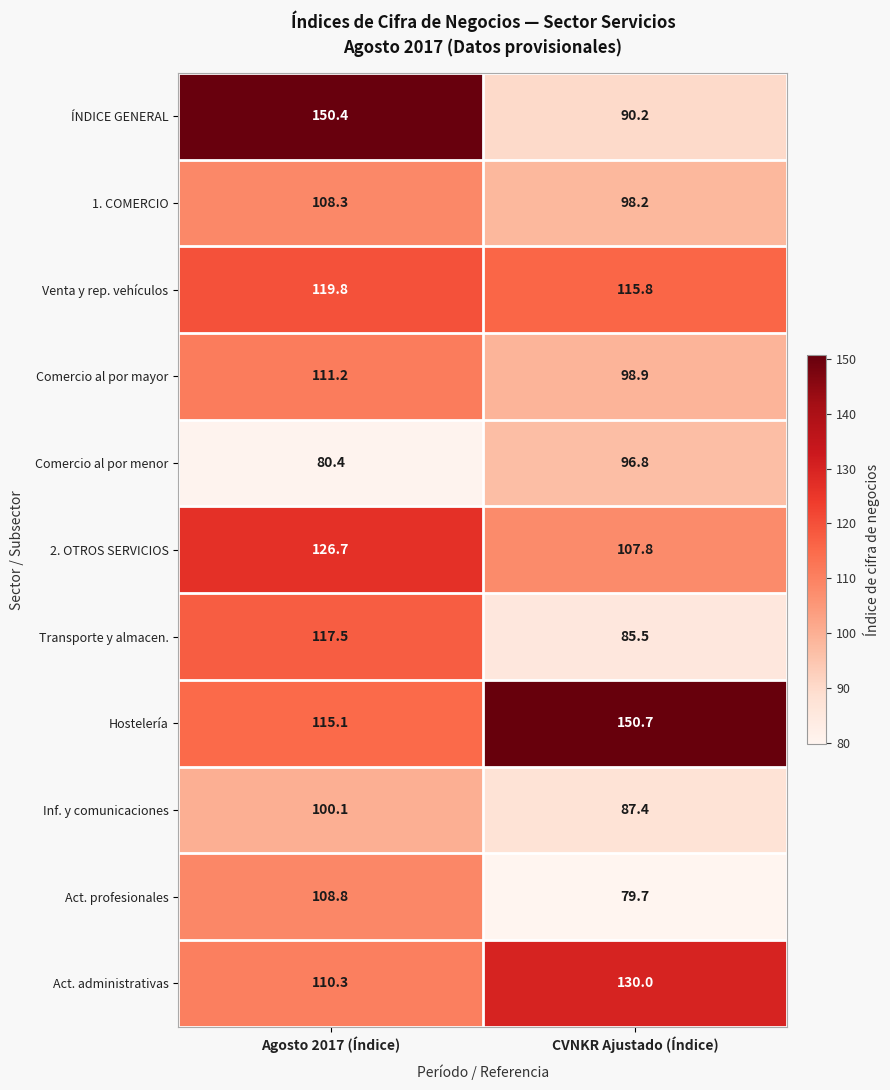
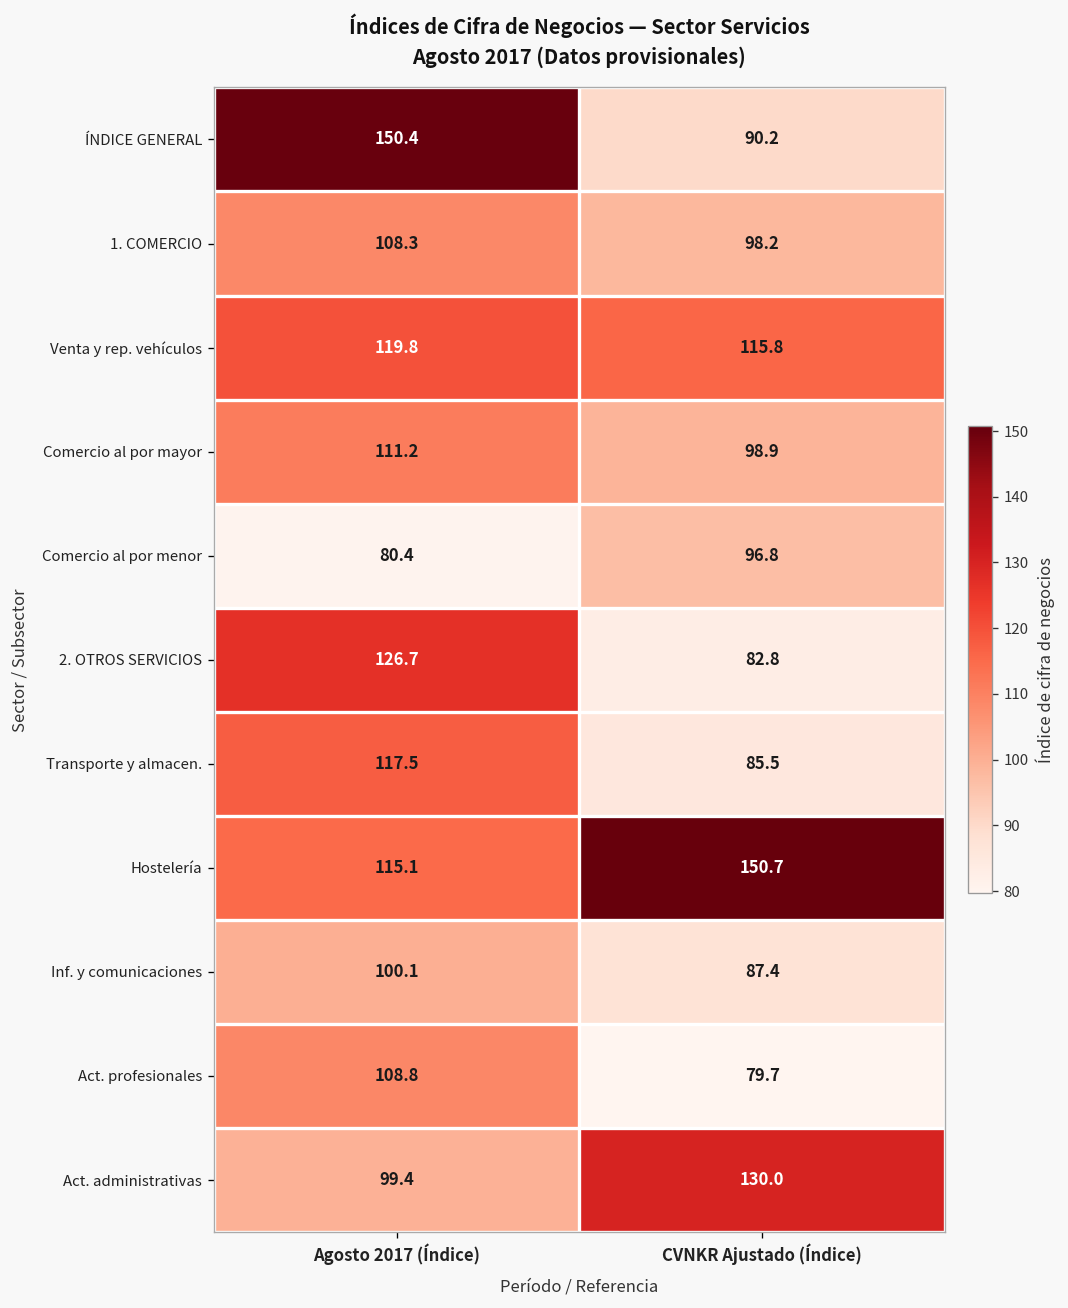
2. OTROS SERVICIOS, CVNKR Ajustado (Índice): 107.8 -> 82.8
Act. administrativas, Agosto 2017 (Índice): 110.3 -> 99.4
